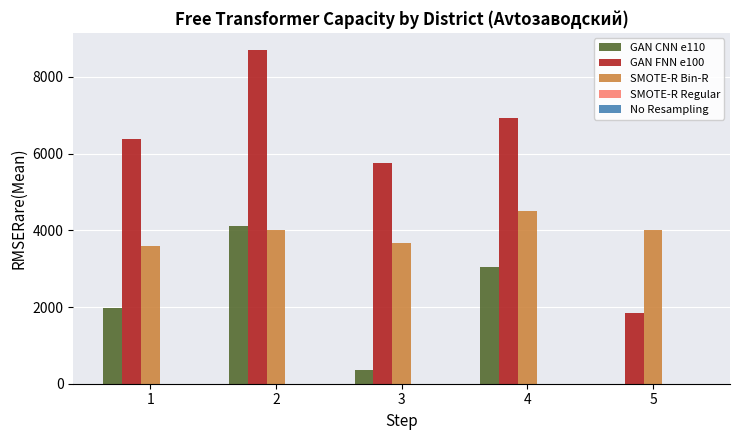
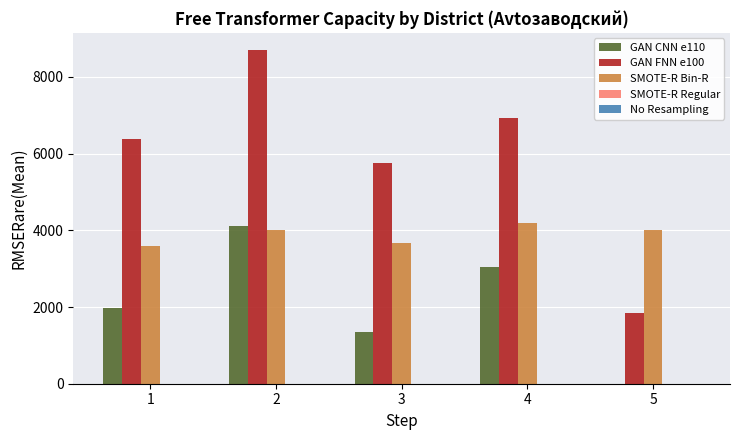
GAN CNN e110, 3: 400 -> 1400
SMOTE-R Bin-R, 4: 4500 -> 4200
